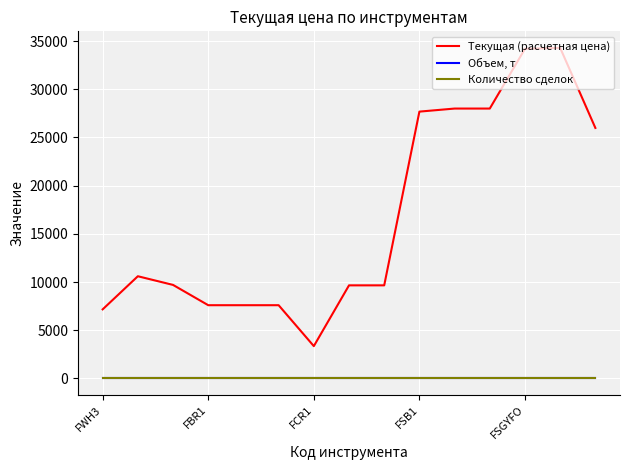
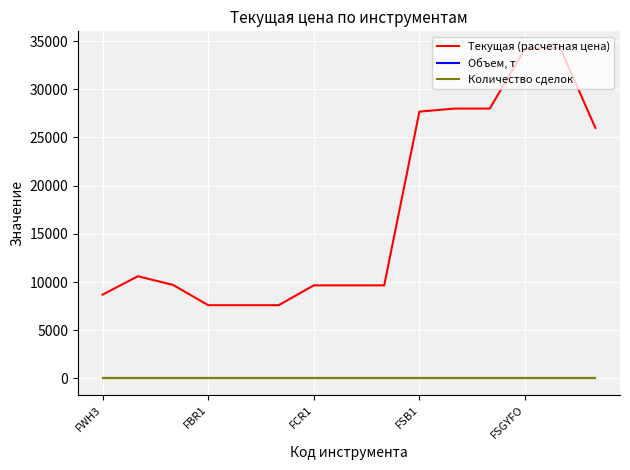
Текущая (расчетная цена), FWH3: 7000 -> 9000
Текущая (расчетная цена), FCR1: 3000 -> 10000
